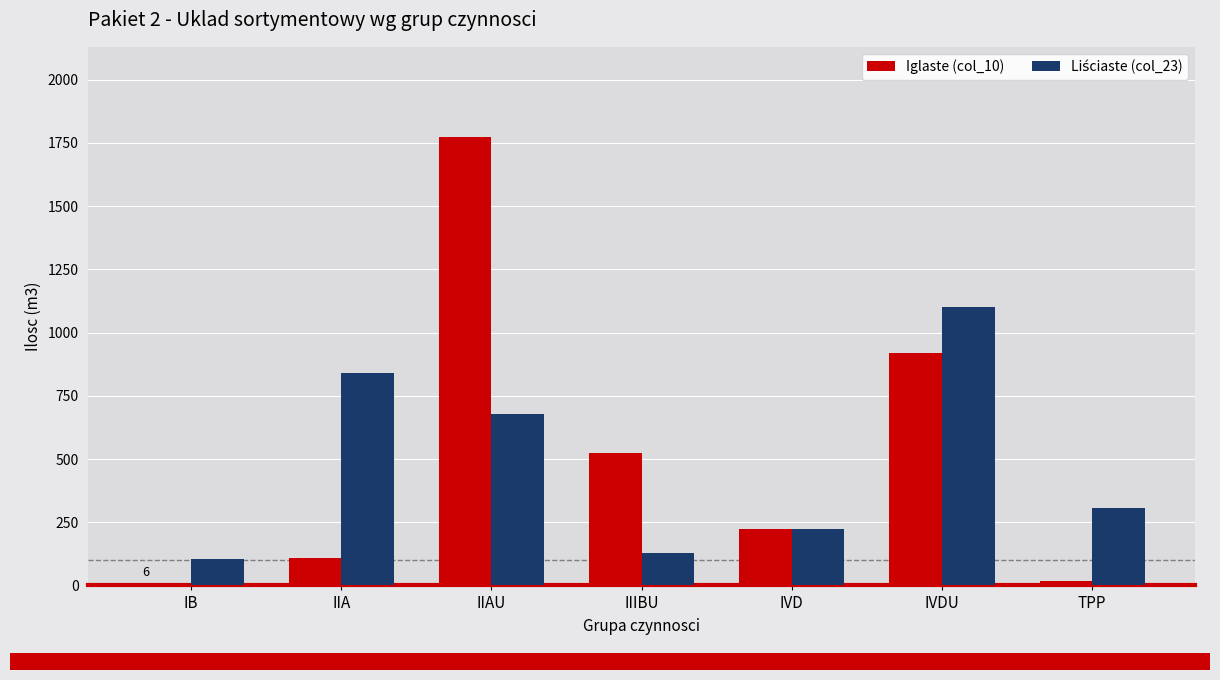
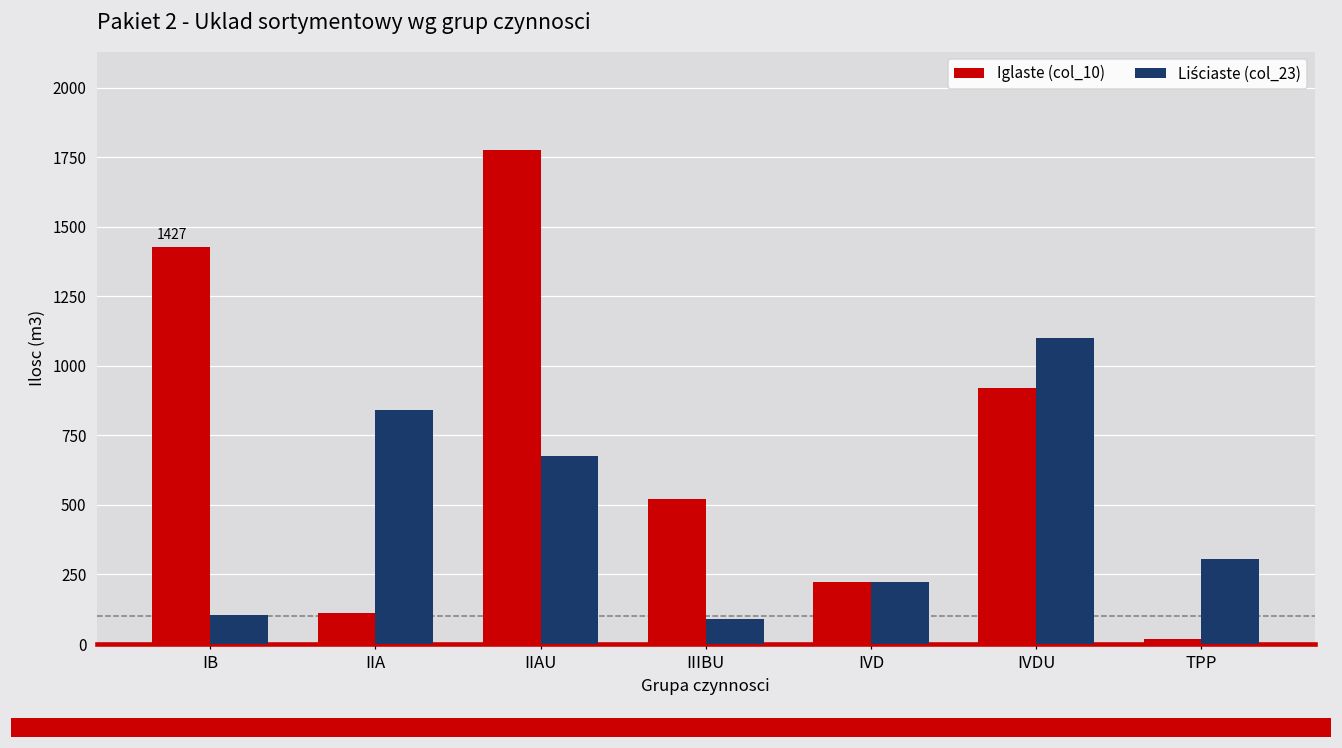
Iglaste (col_10), IB: 6 -> 1427
Liściaste (col_23), IIIBU: 130 -> 90
